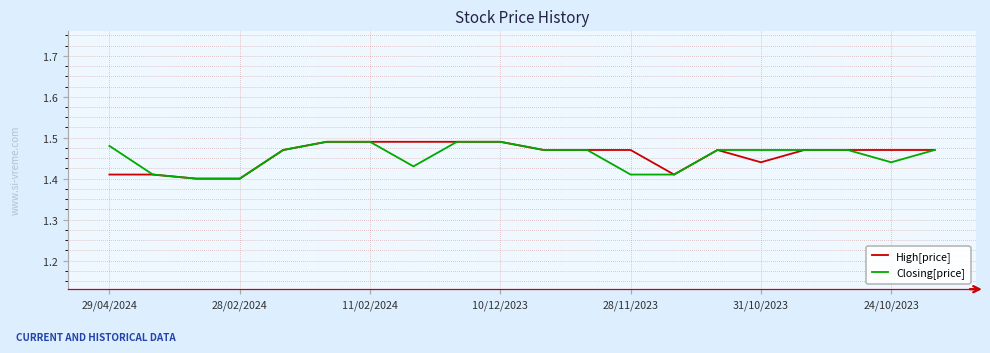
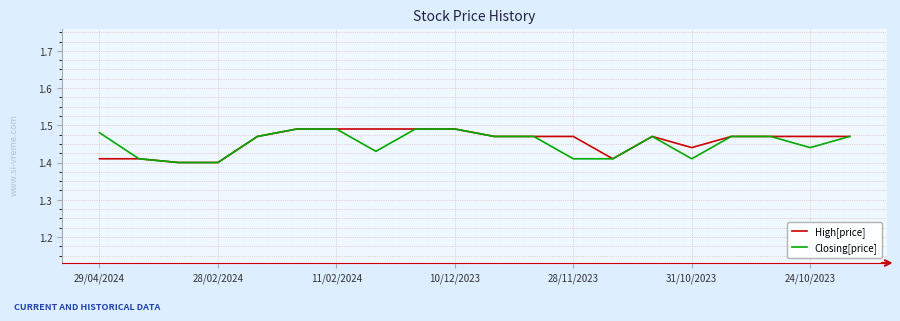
Closing[price], 31/10/2023: 1.47 -> 1.41
